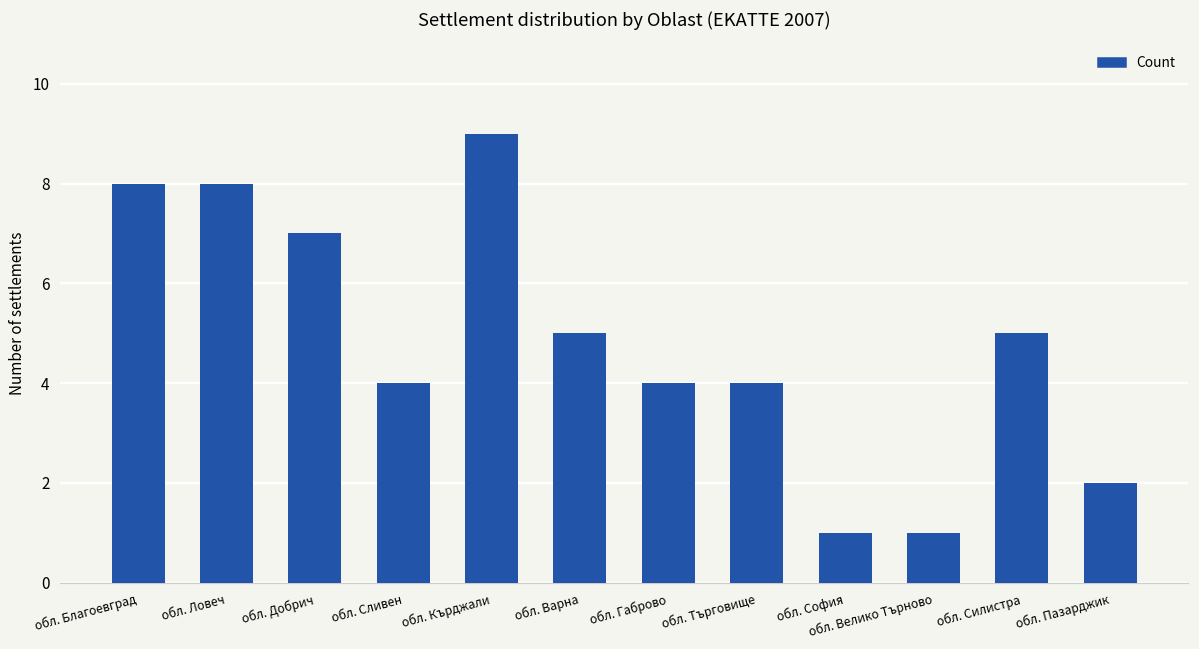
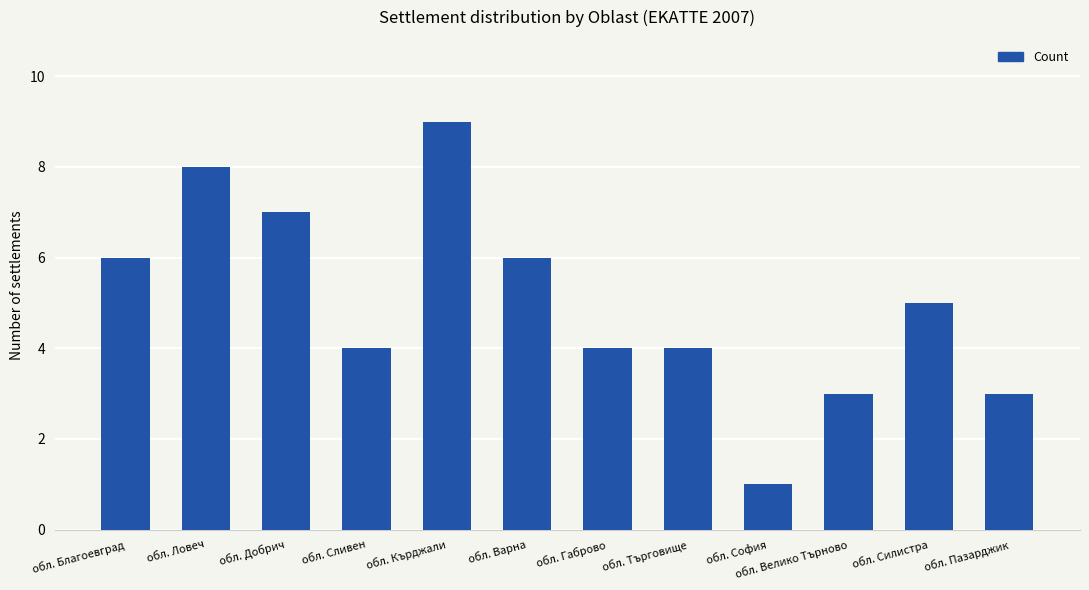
обл. Благоевград: 8 -> 6
обл. Варна: 5 -> 6
обл. Велико Търново: 1 -> 3
обл. Пазарджик: 2 -> 3
